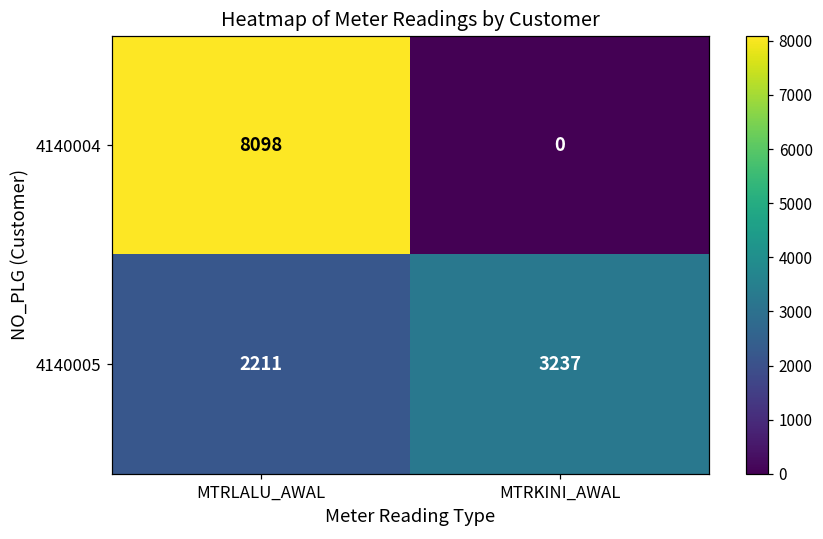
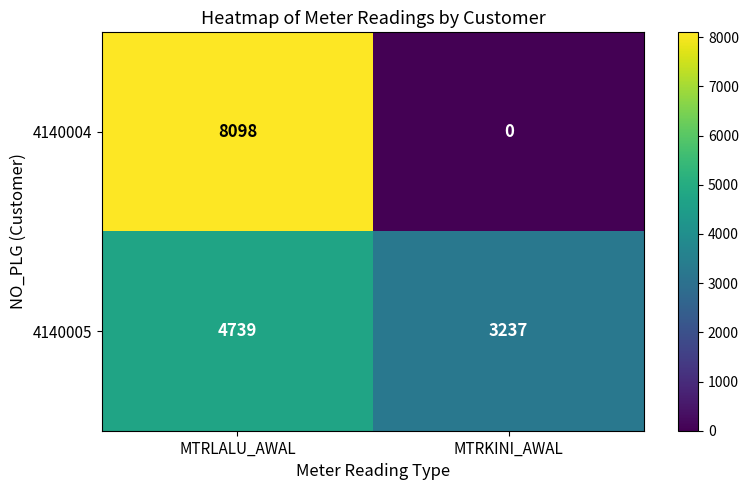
4140005, MTRLALU_AWAL: 2211 -> 4739
